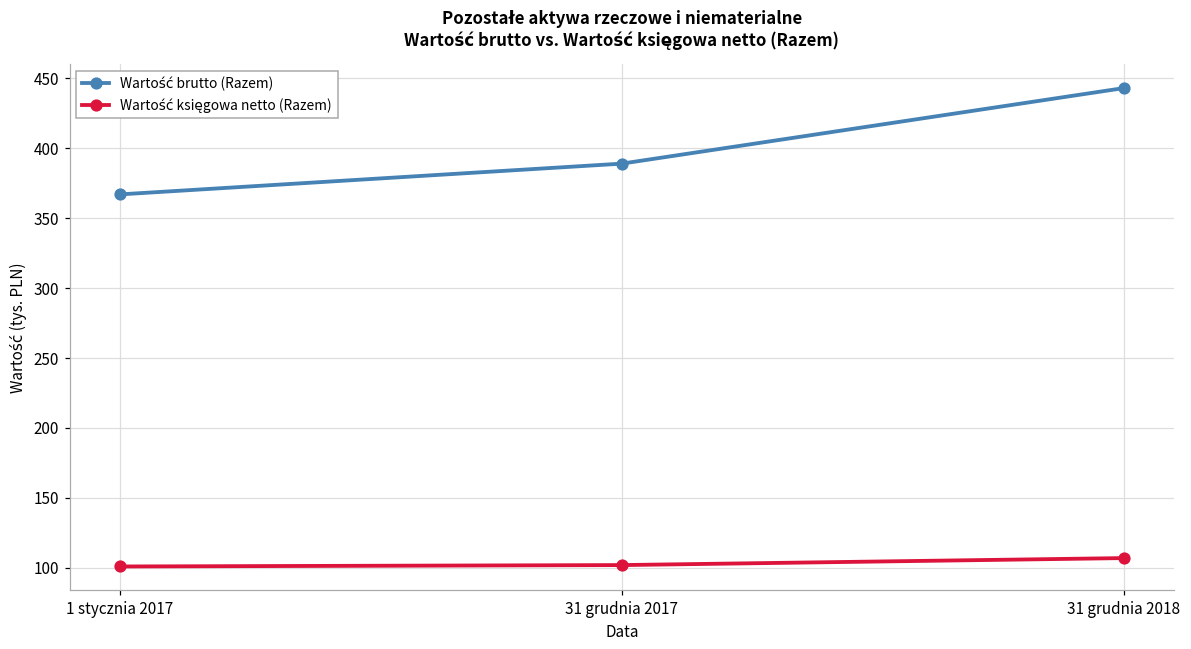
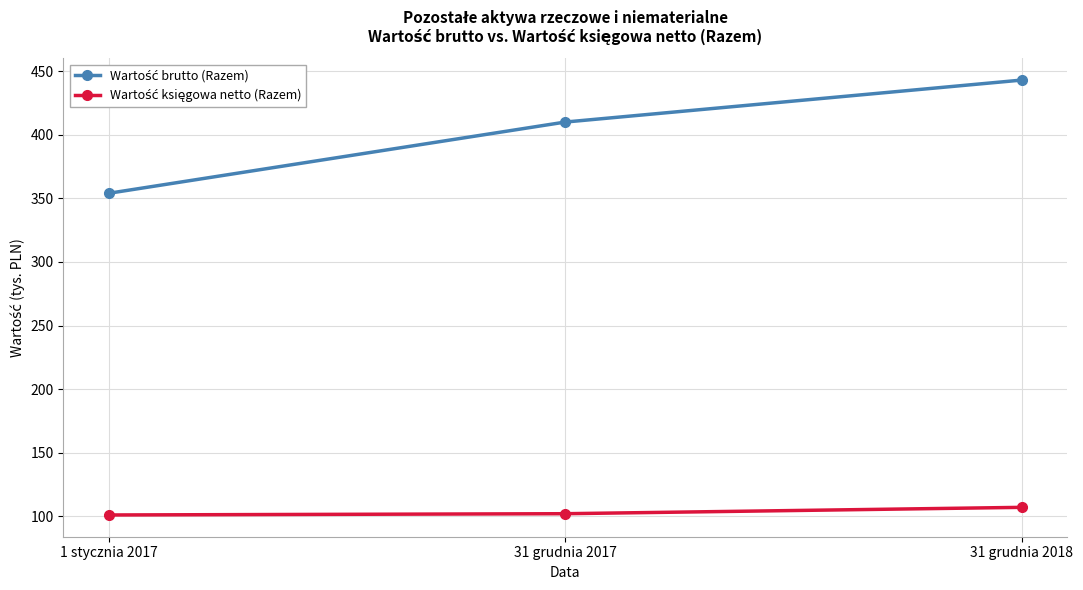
Wartość brutto (Razem), 1 stycznia 2017: 367 -> 354
Wartość brutto (Razem), 31 grudnia 2017: 389 -> 410
